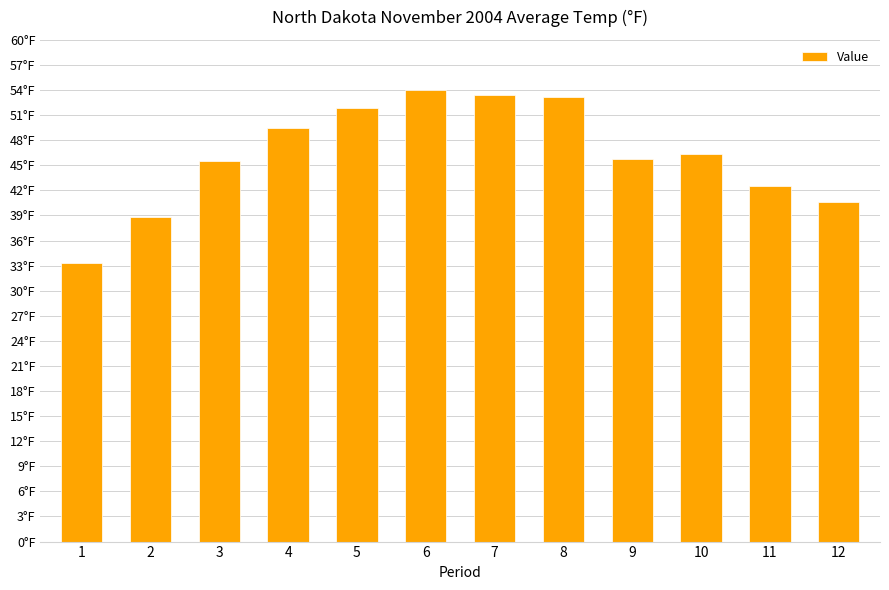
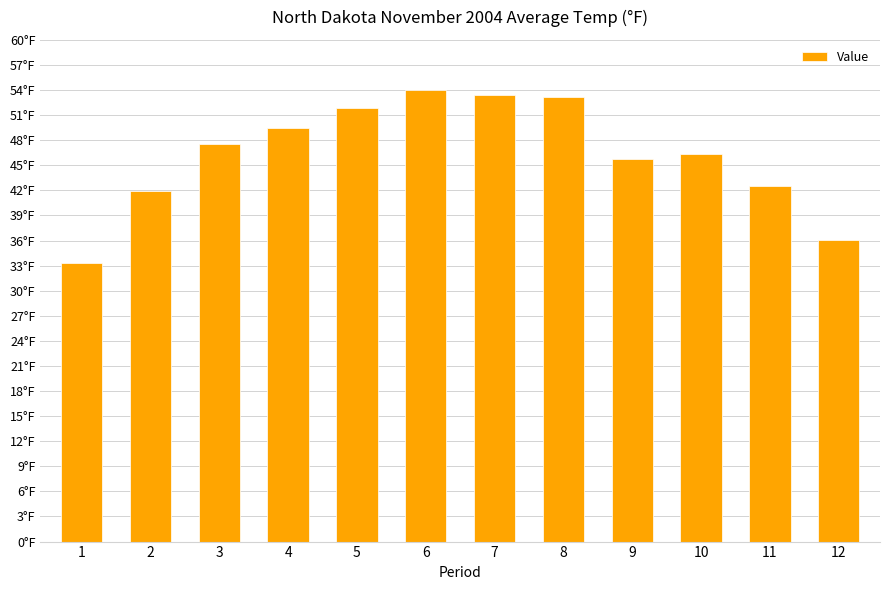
2: 39°F -> 42°F
3: 46°F -> 48°F
12: 41°F -> 36°F
